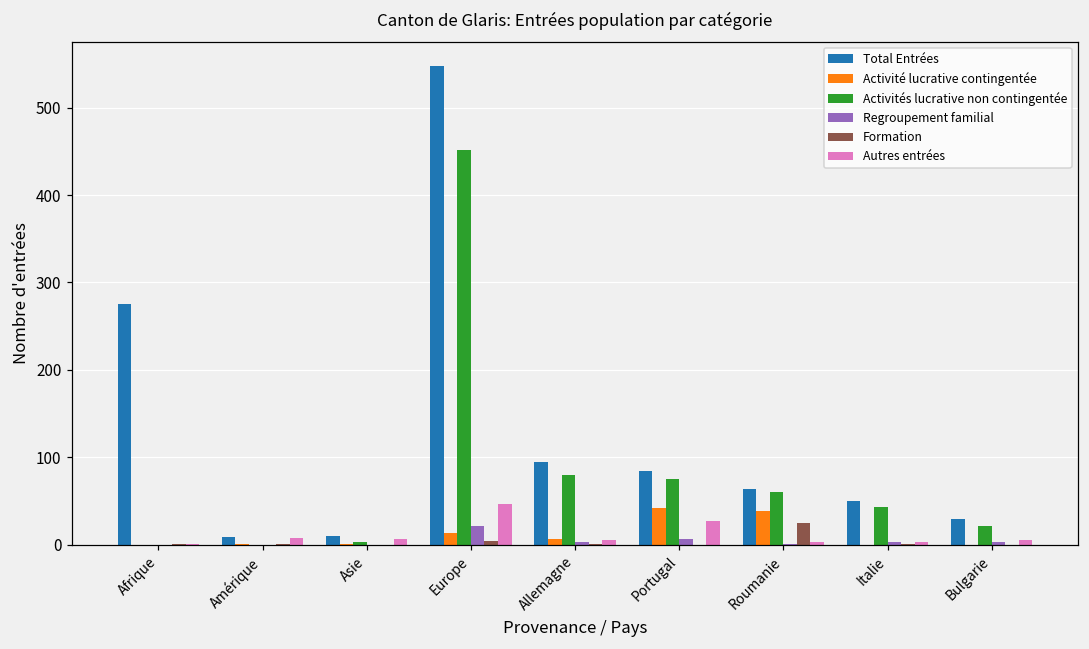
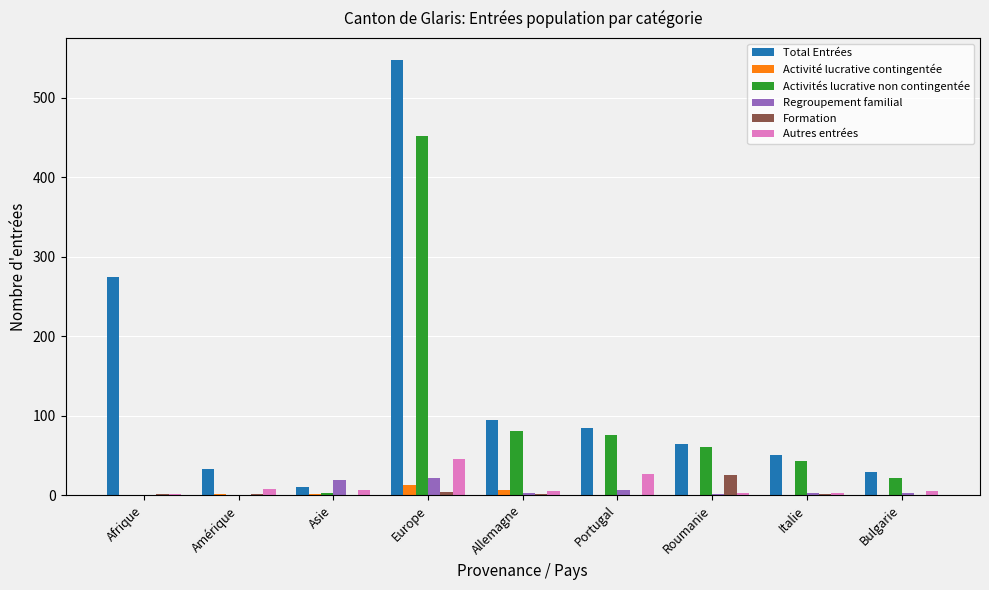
Total Entrées, Amérique: 10 -> 30
Regroupement familial, Asie: 0 -> 20
Activité lucrative contingentée, Portugal: 40 -> 0
Activité lucrative contingentée, Roumanie: 40 -> 0
